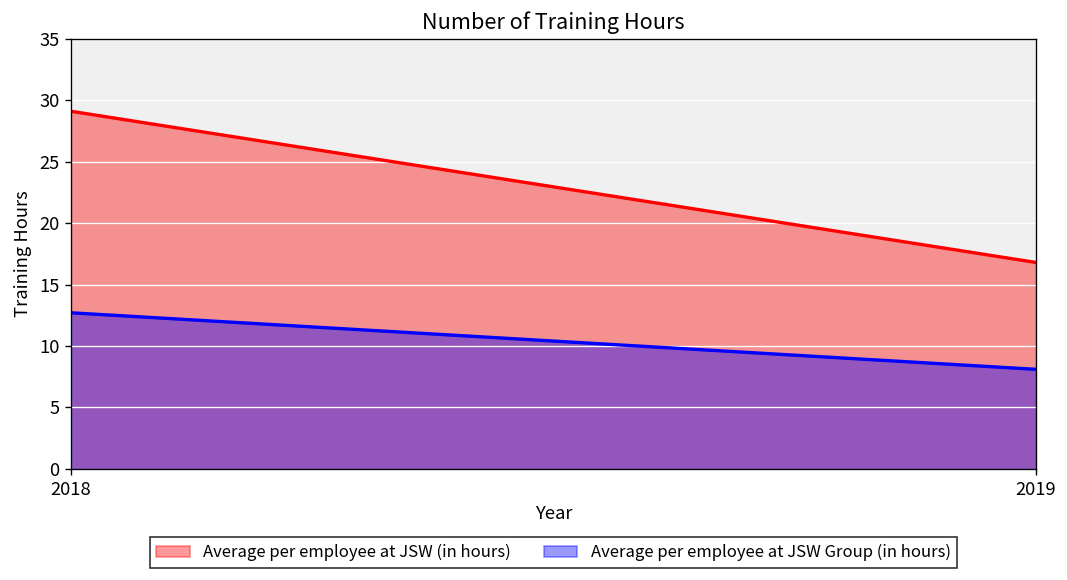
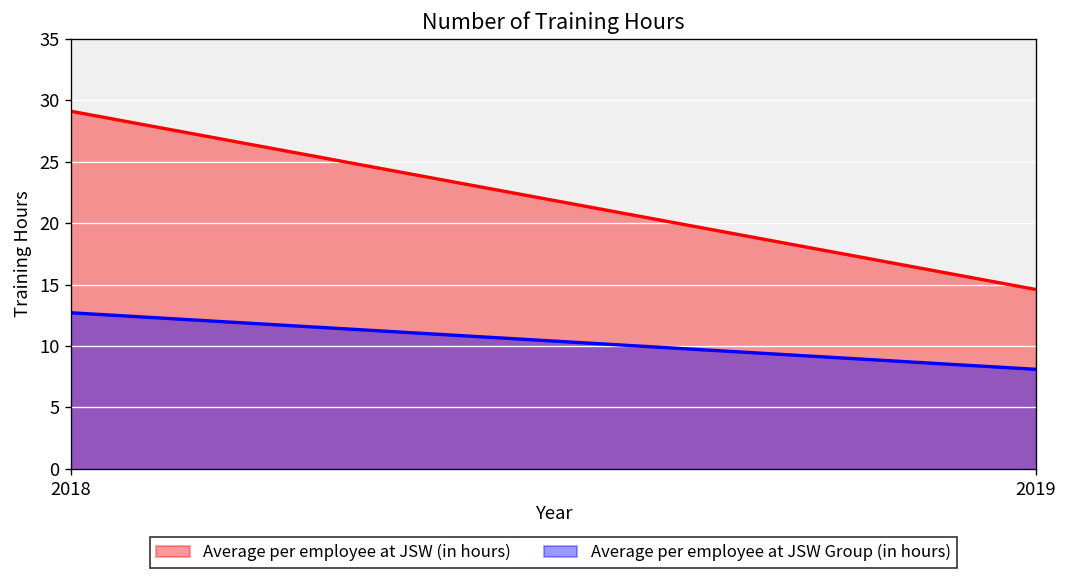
Average per employee at JSW (in hours), 2019: 16.8 -> 14.6
